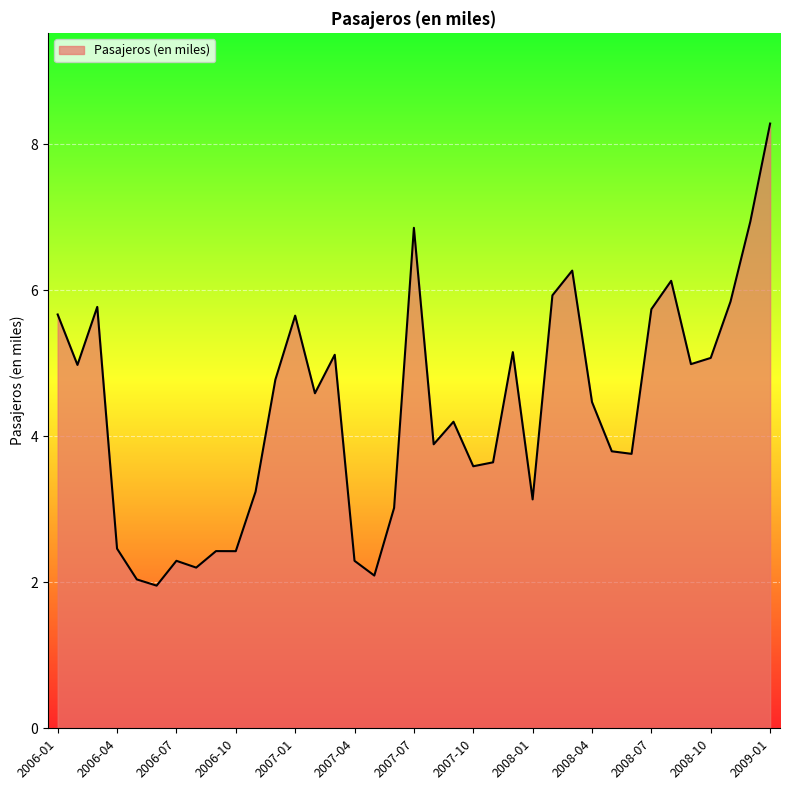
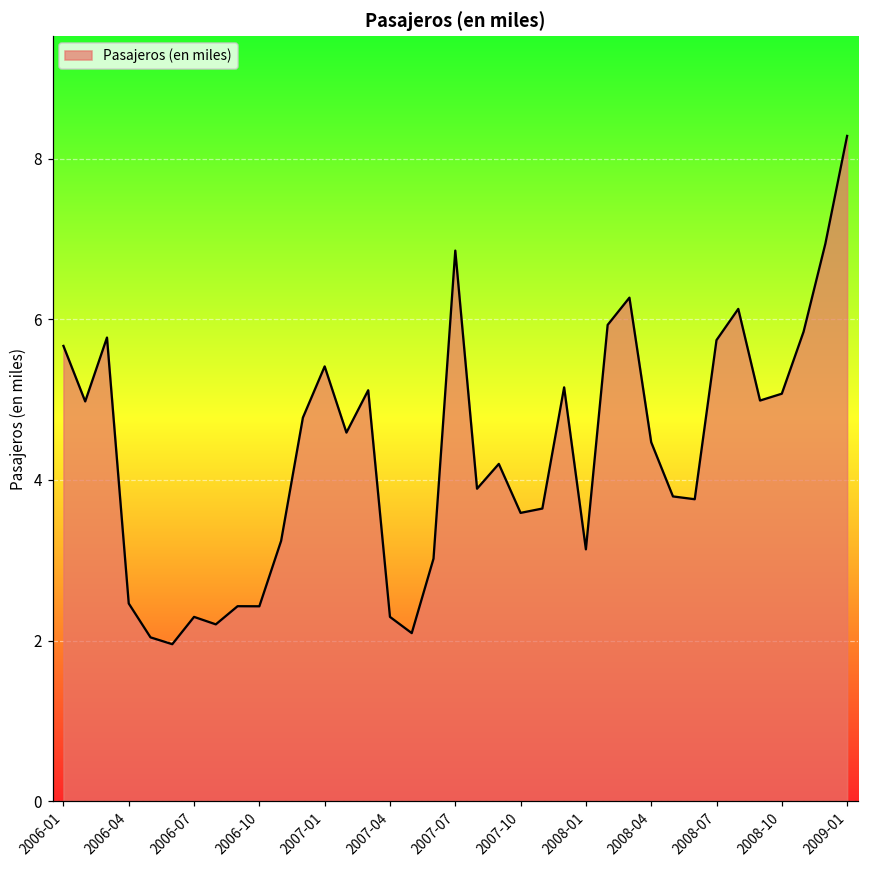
2007-01: 5.7 -> 5.4
